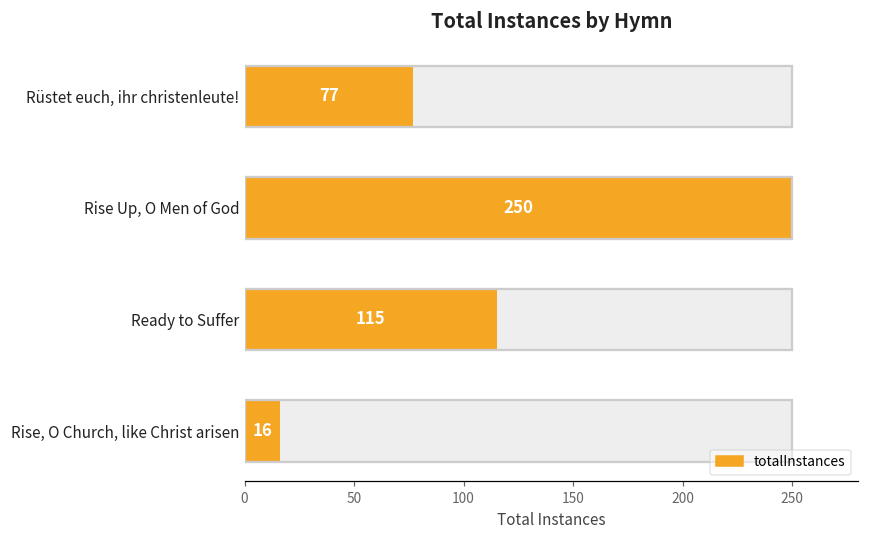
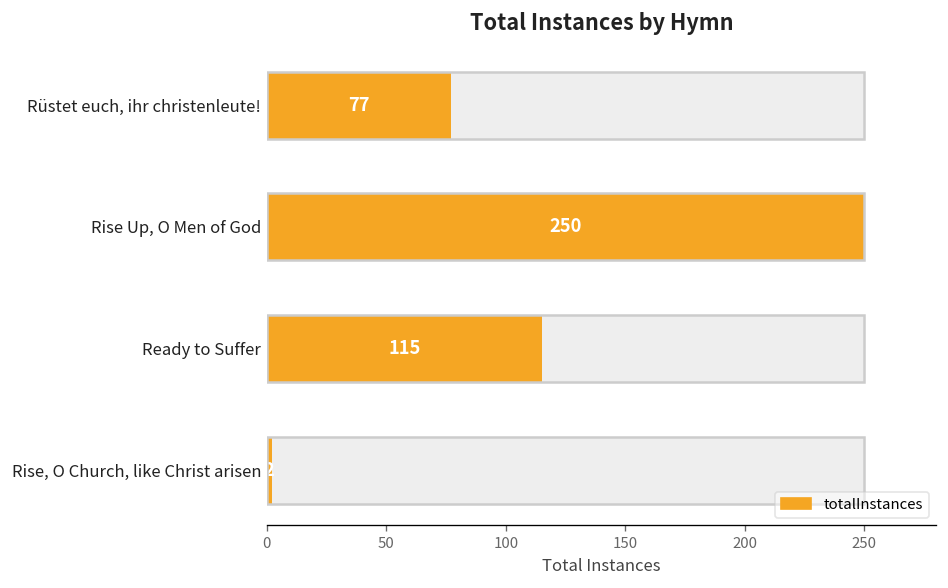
totalInstances, Rise, O Church, like Christ arisen: 16 -> 2
